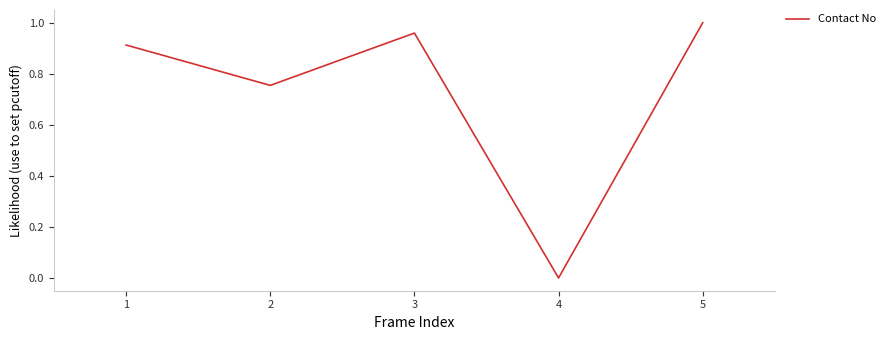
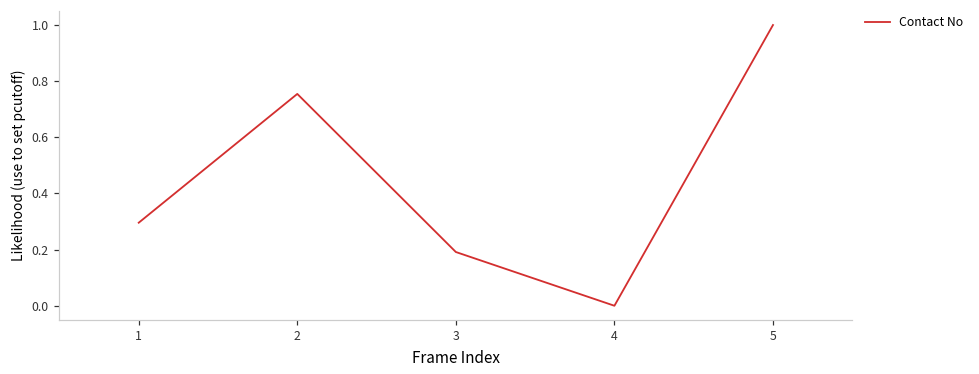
1: 0.91 -> 0.30
3: 0.96 -> 0.19
